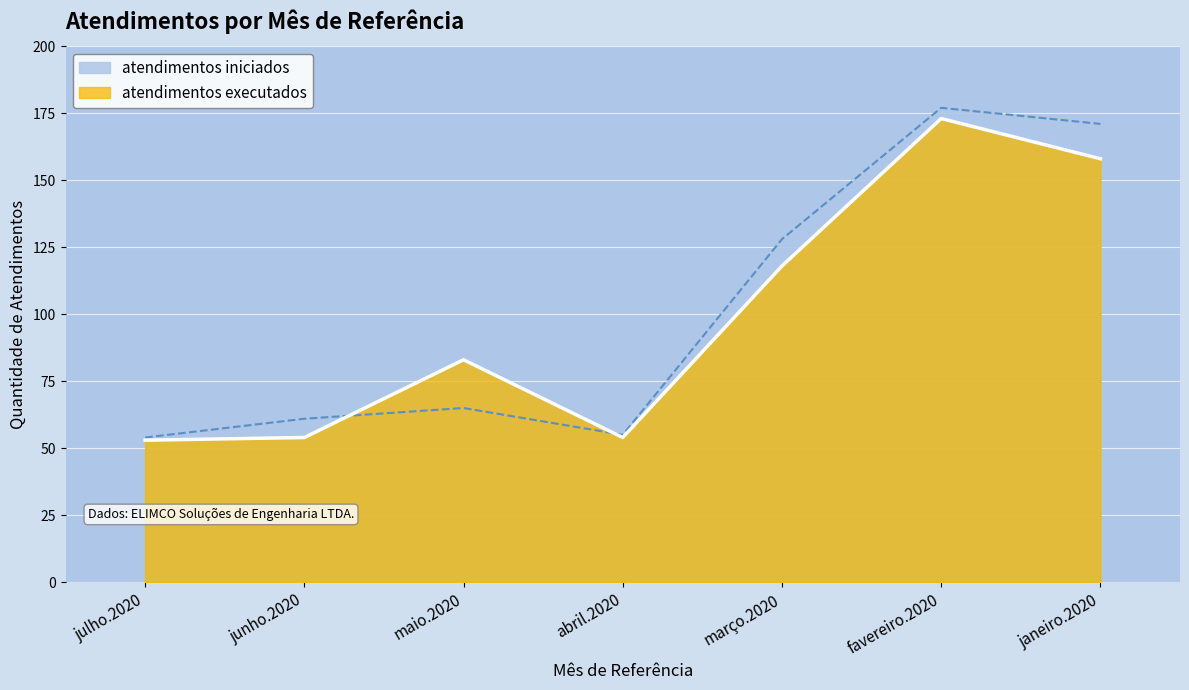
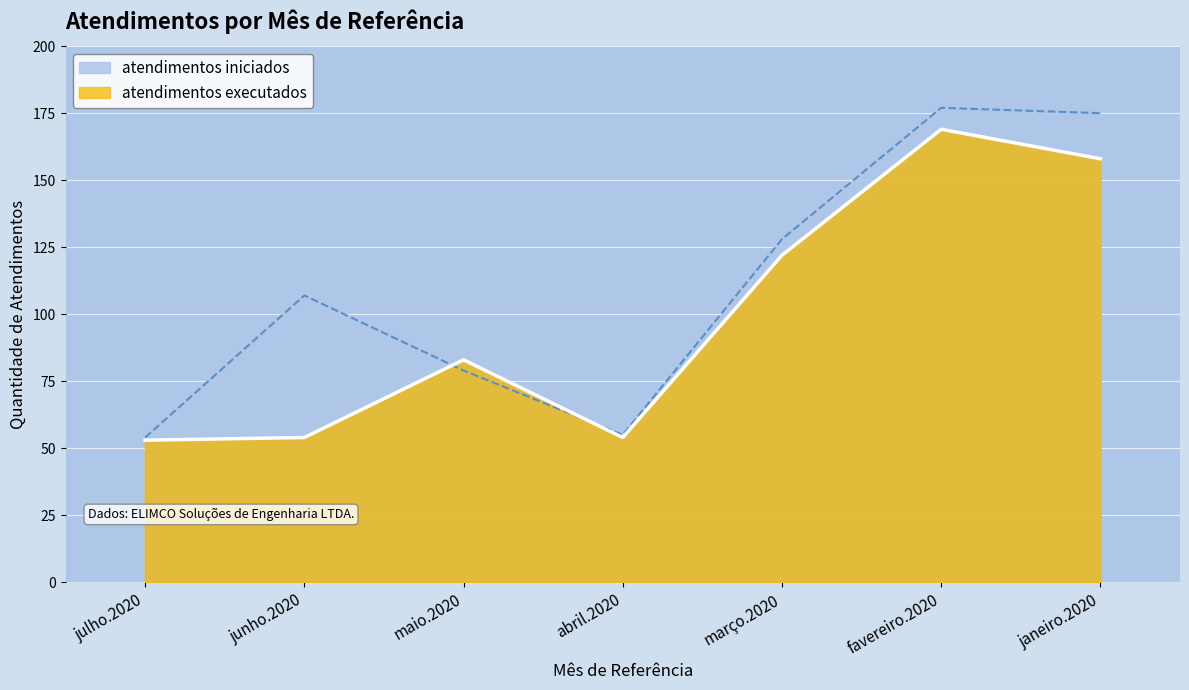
atendimentos iniciados, junho.2020: 61 -> 107
atendimentos iniciados, maio.2020: 65 -> 79
atendimentos executados, março.2020: 118 -> 122
atendimentos executados, favereiro.2020: 173 -> 169
atendimentos iniciados, janeiro.2020: 171 -> 175
